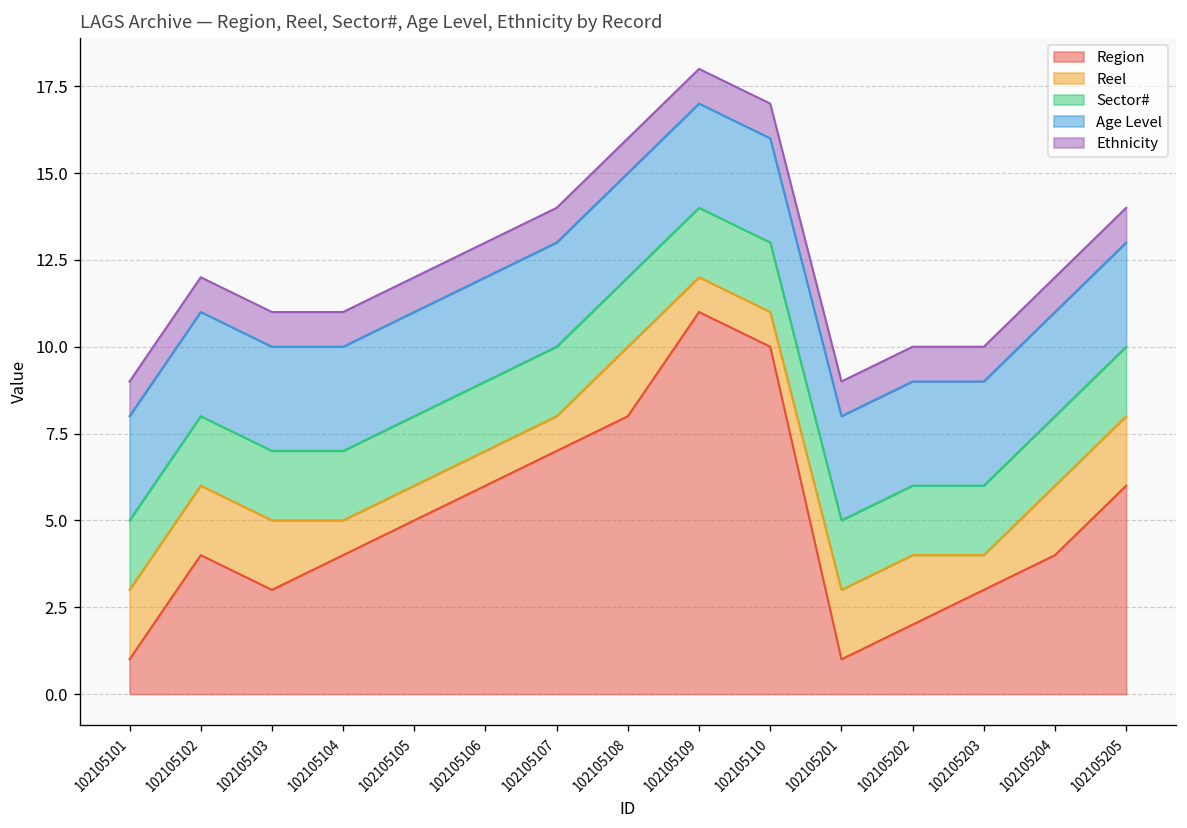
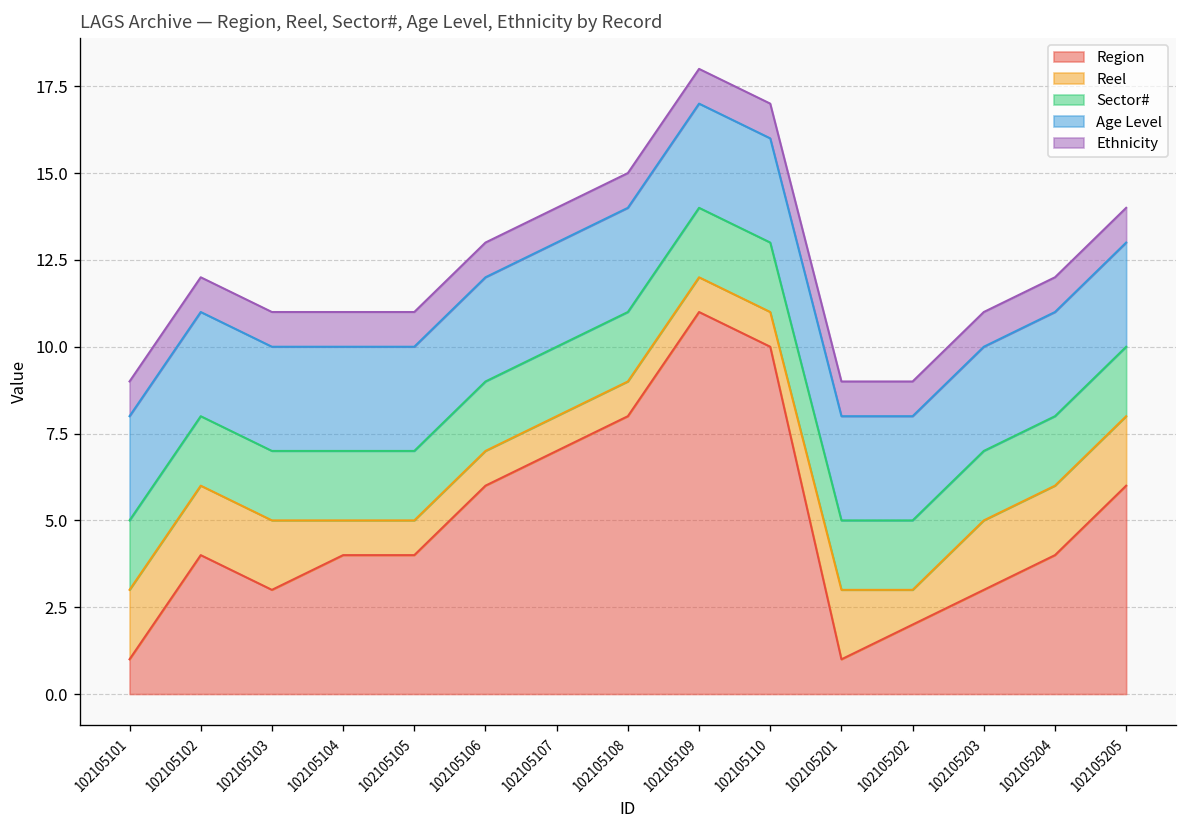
Region, 102105105: 5 -> 4
Reel, 102105108: 2 -> 1
Reel, 102105202: 2 -> 1
Reel, 102105203: 1 -> 2
